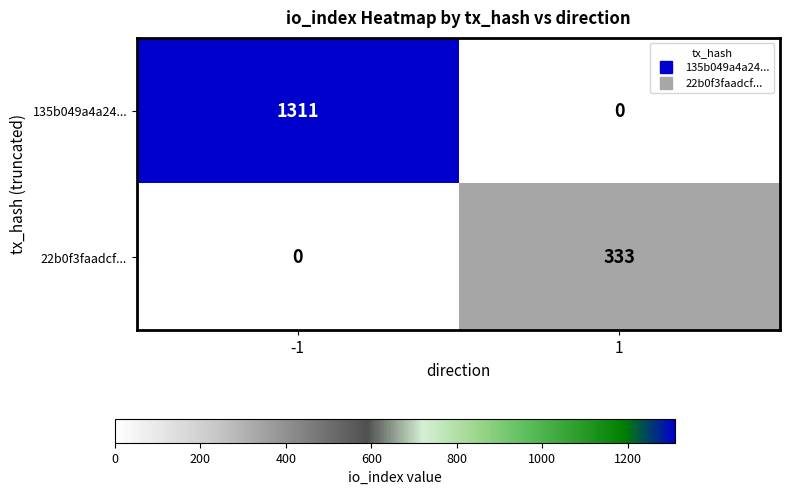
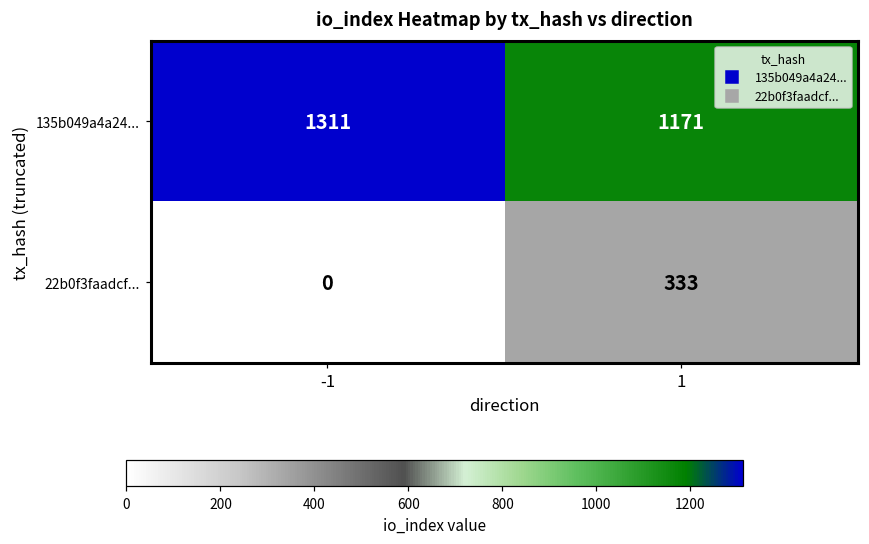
135b049a4a24..., 1: 0 -> 1171
